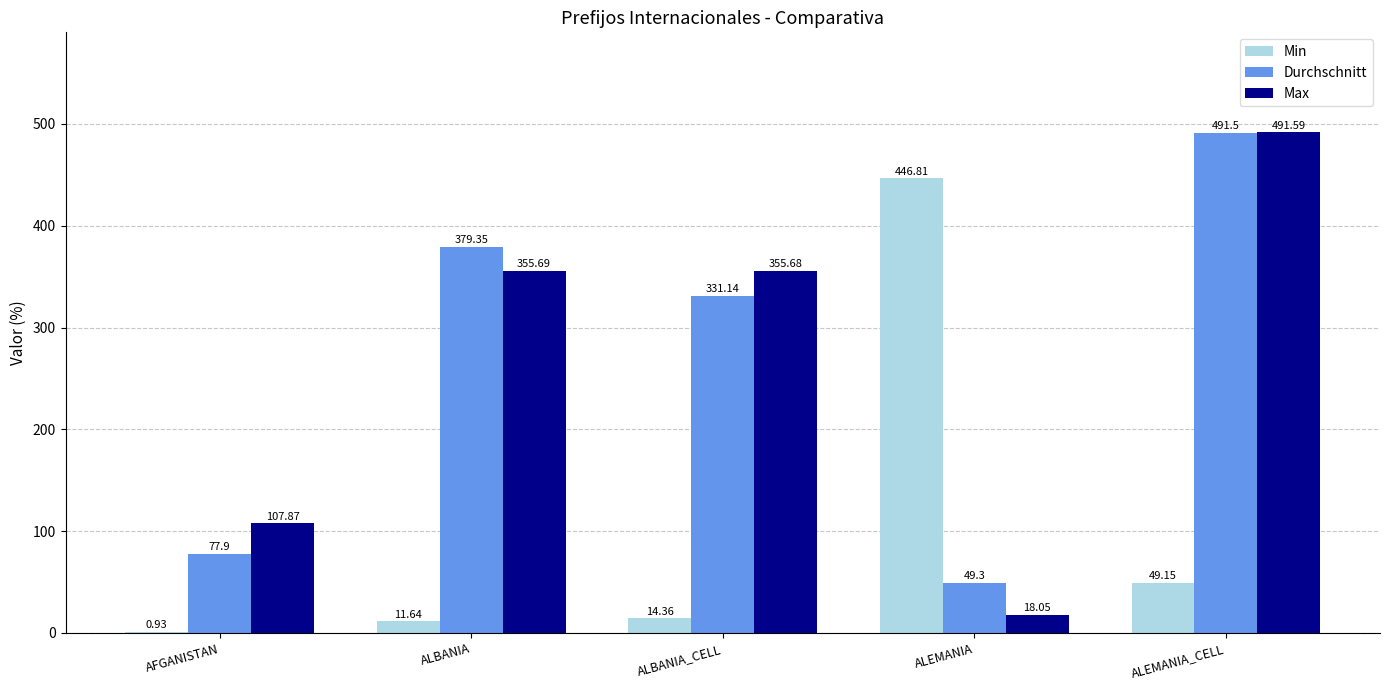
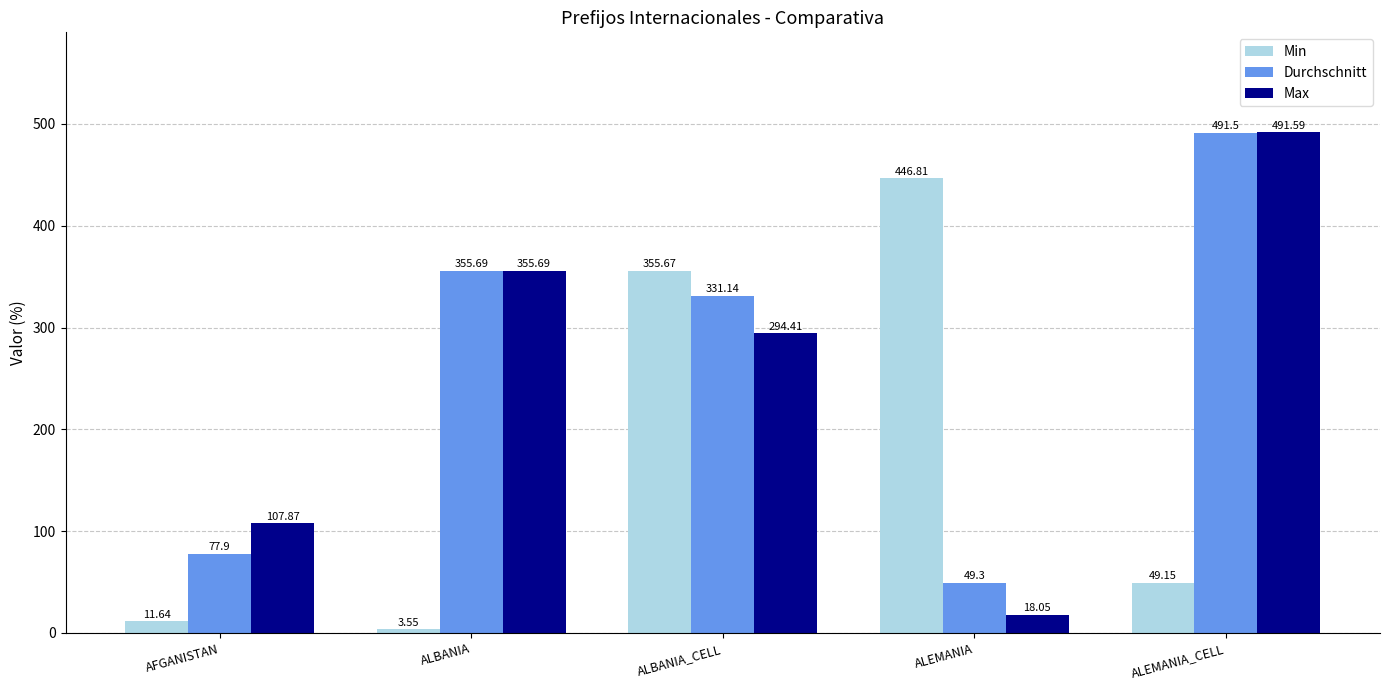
Min, AFGANISTAN: 0.93 -> 11.64
Min, ALBANIA: 11.64 -> 3.55
Durchschnitt, ALBANIA: 379.35 -> 355.69
Min, ALBANIA_CELL: 14.36 -> 355.67
Max, ALBANIA_CELL: 355.68 -> 294.41
